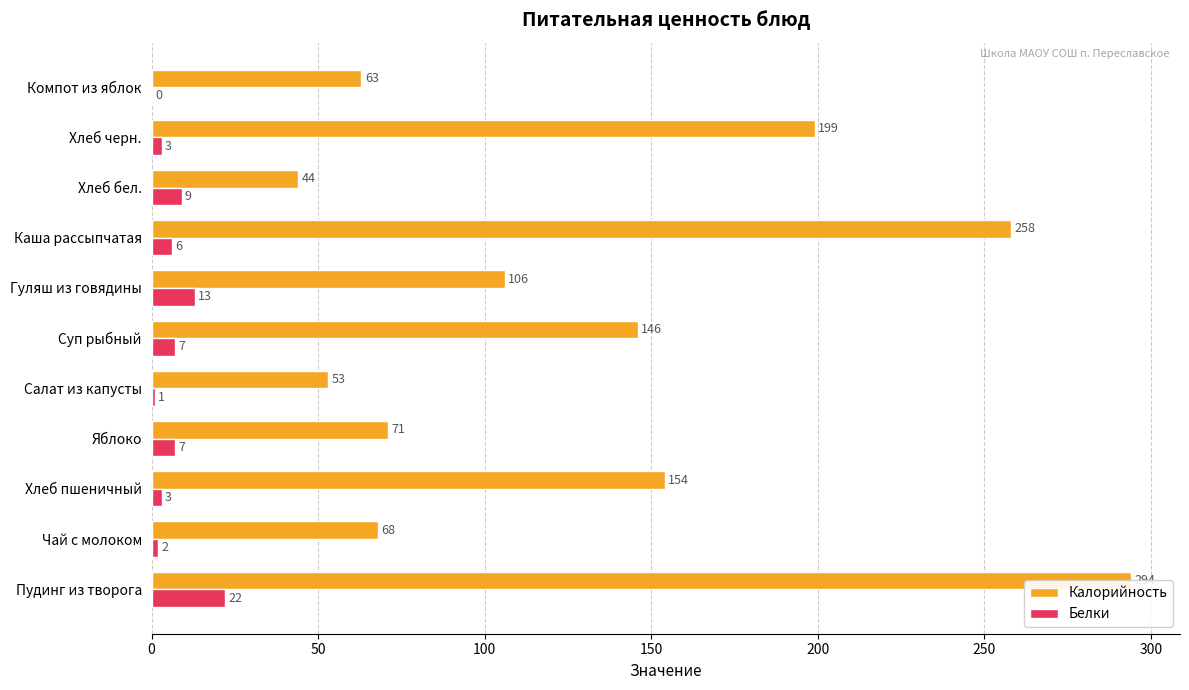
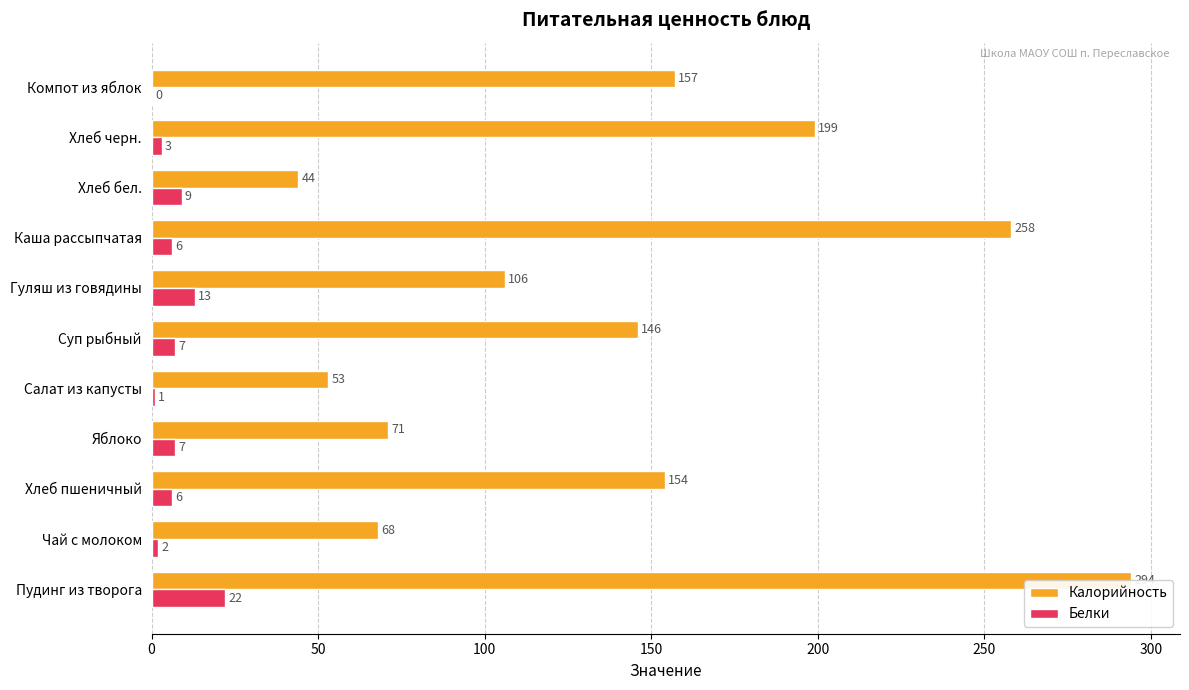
Калорийность, Компот из яблок: 63 -> 157
Белки, Хлеб пшеничный: 3 -> 6
